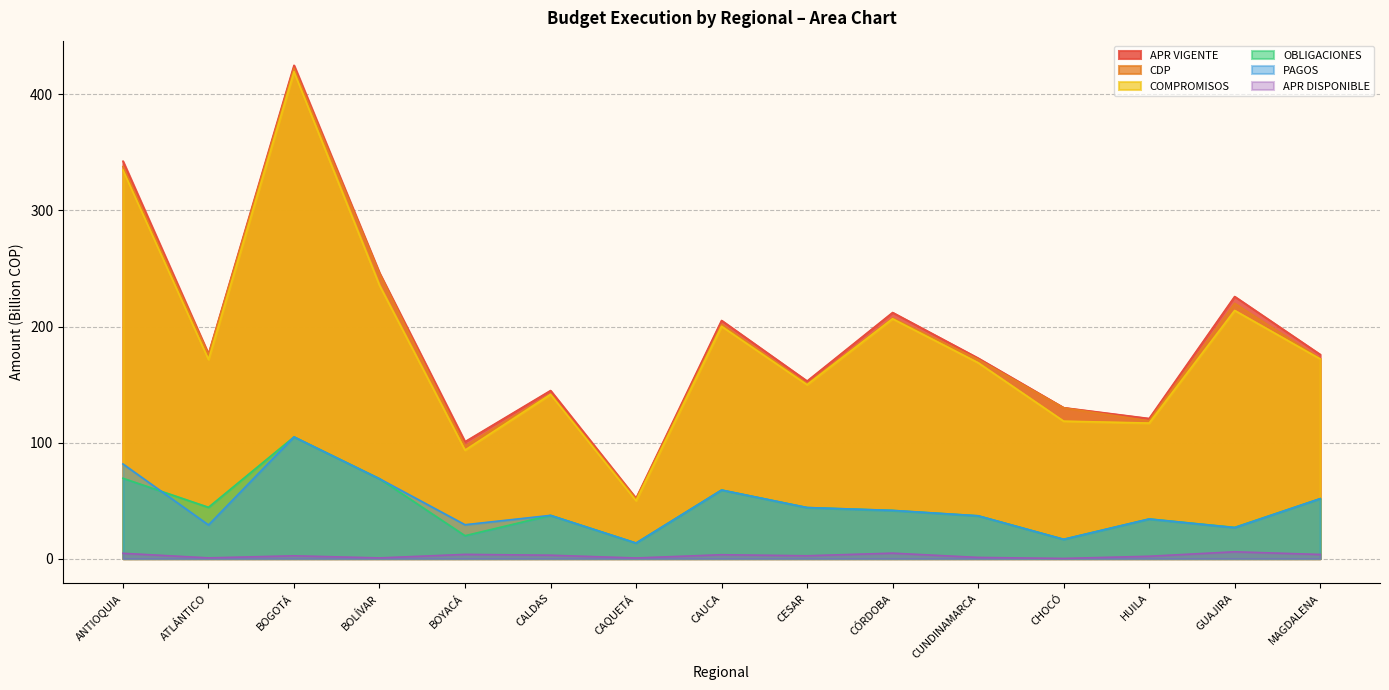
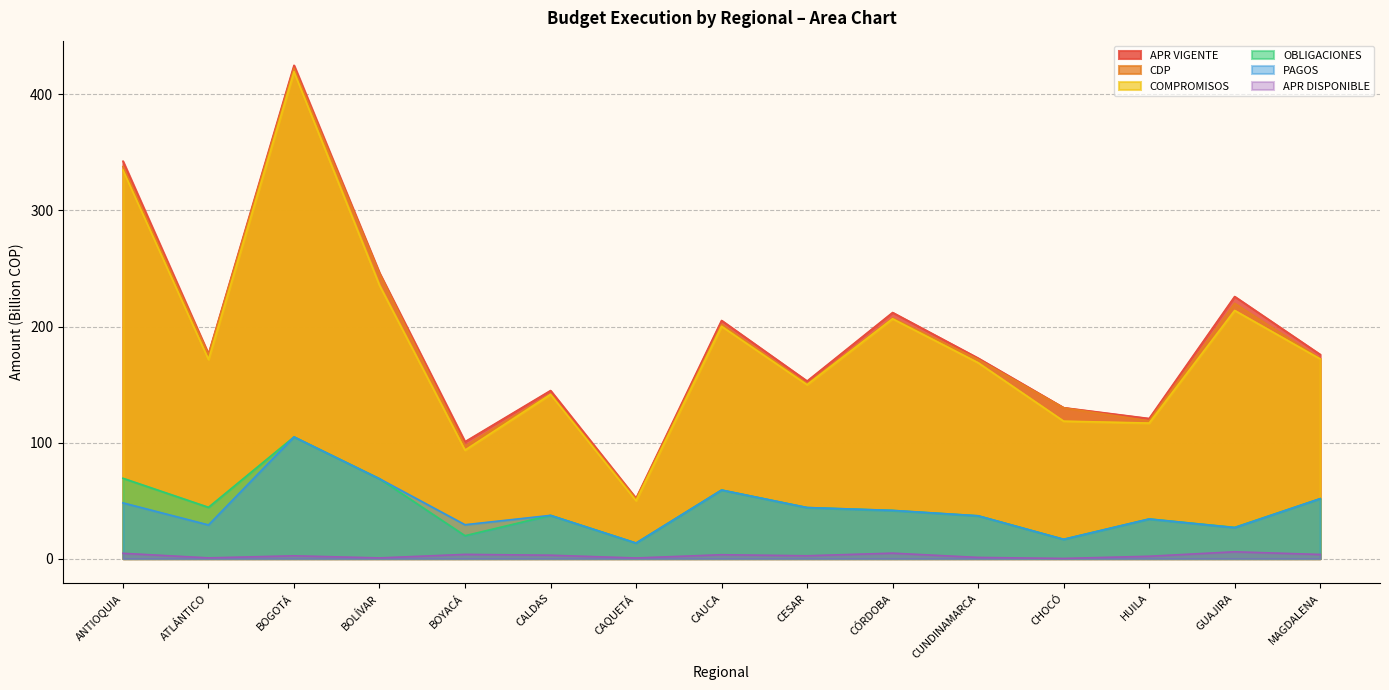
PAGOS, ANTIOQUIA: 82 -> 48
